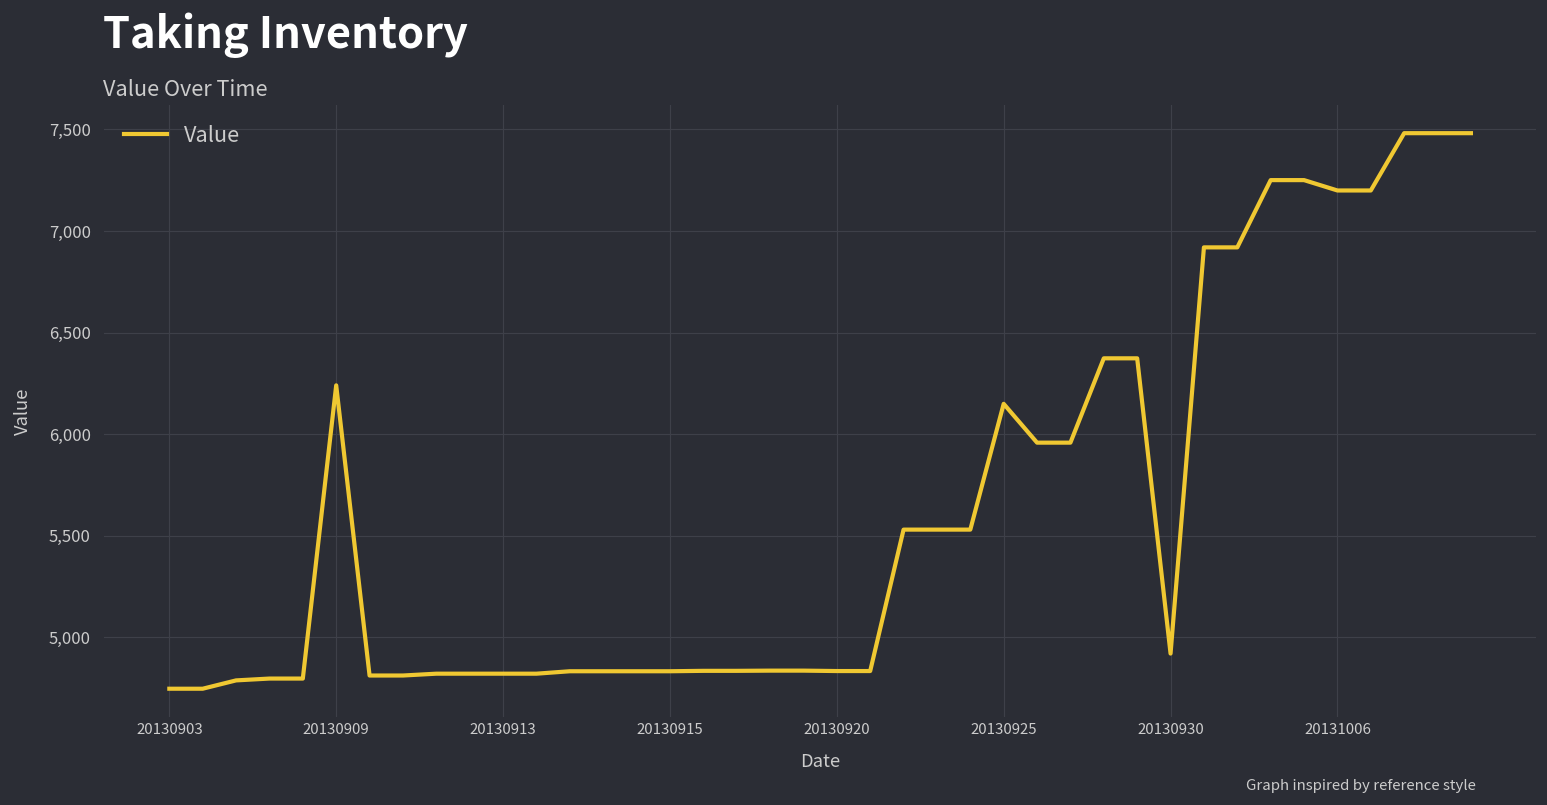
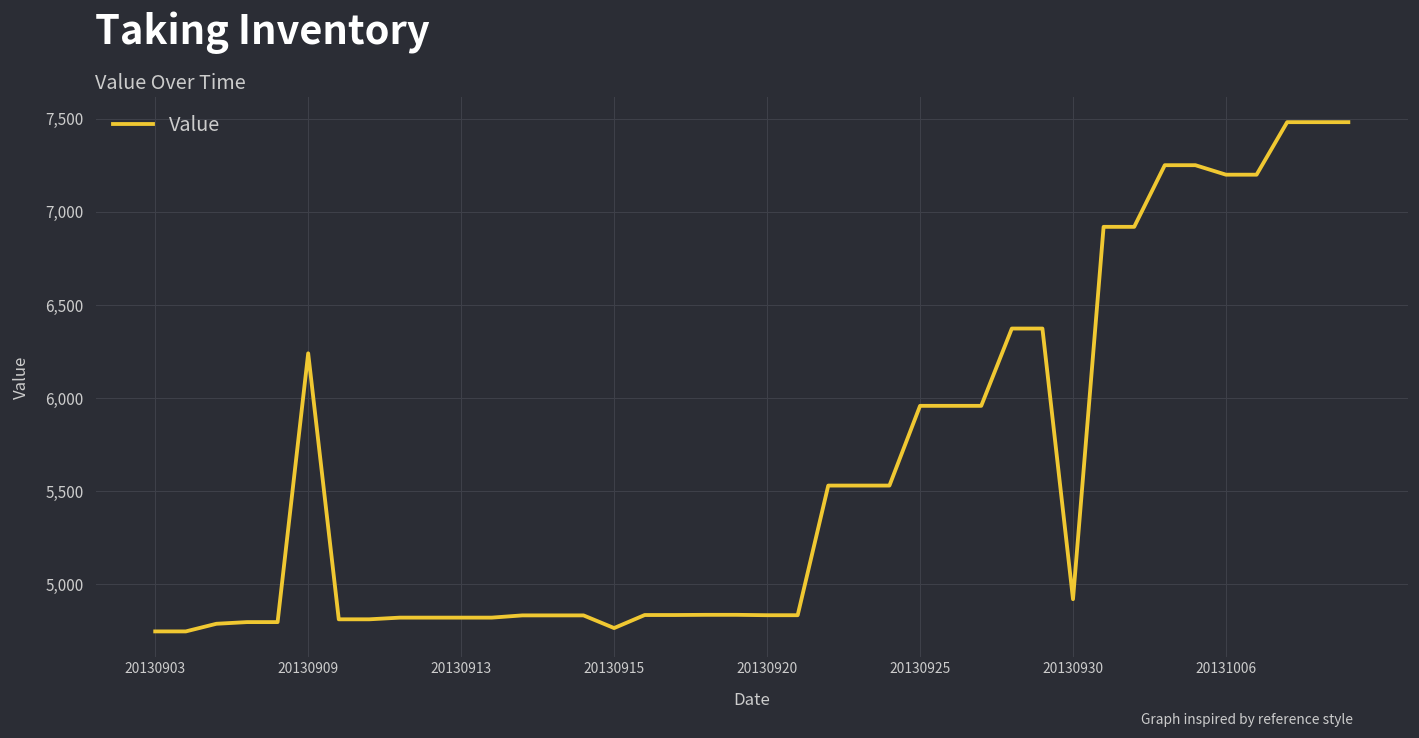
20130915: 4,830 -> 4,770
20130925: 6,150 -> 5,960
